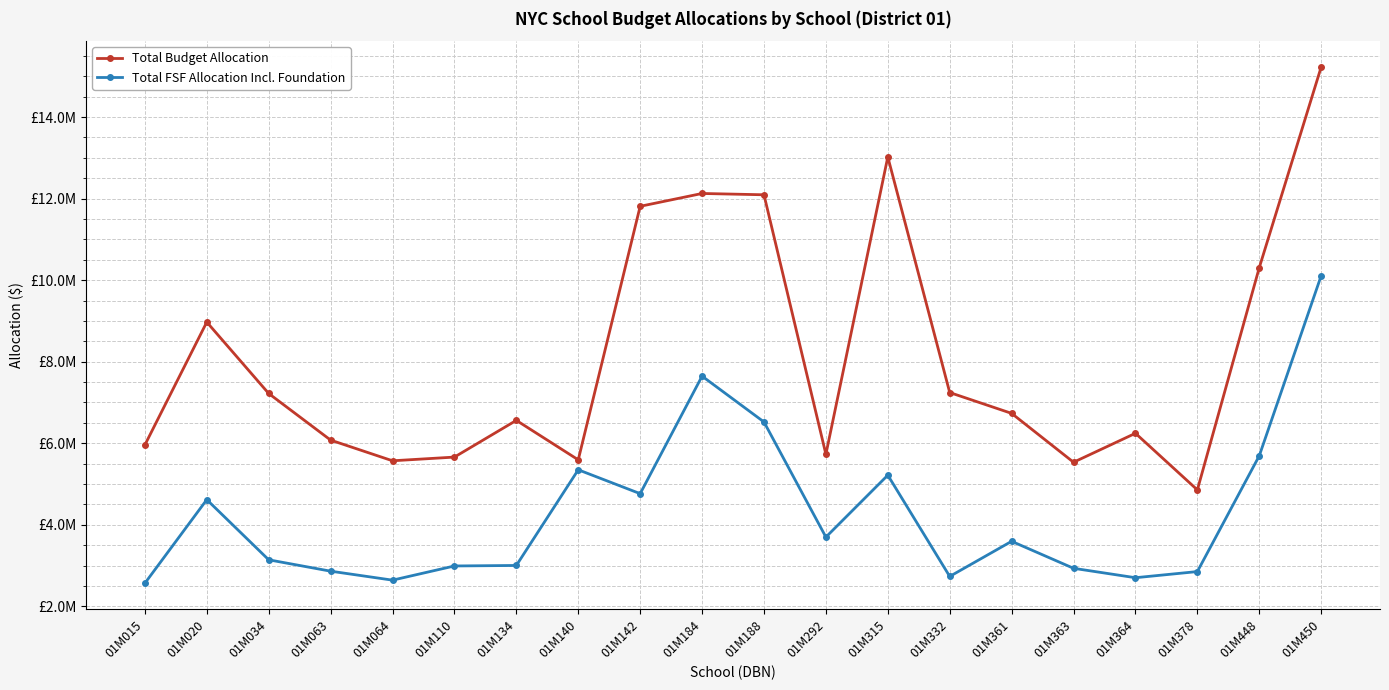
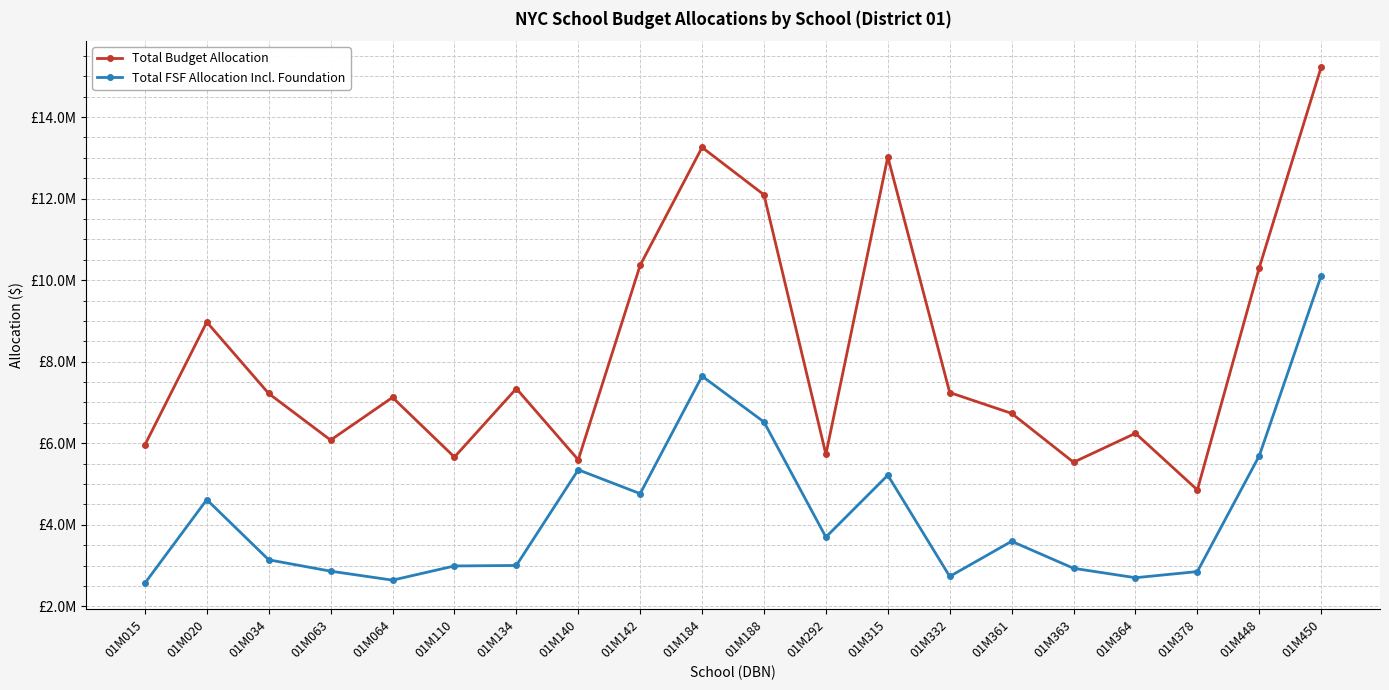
Total Budget Allocation, 01M064: £5600000 -> £7100000
Total Budget Allocation, 01M134: £6600000 -> £7300000
Total Budget Allocation, 01M142: £11800000 -> £10400000
Total Budget Allocation, 01M184: £12100000 -> £13300000
